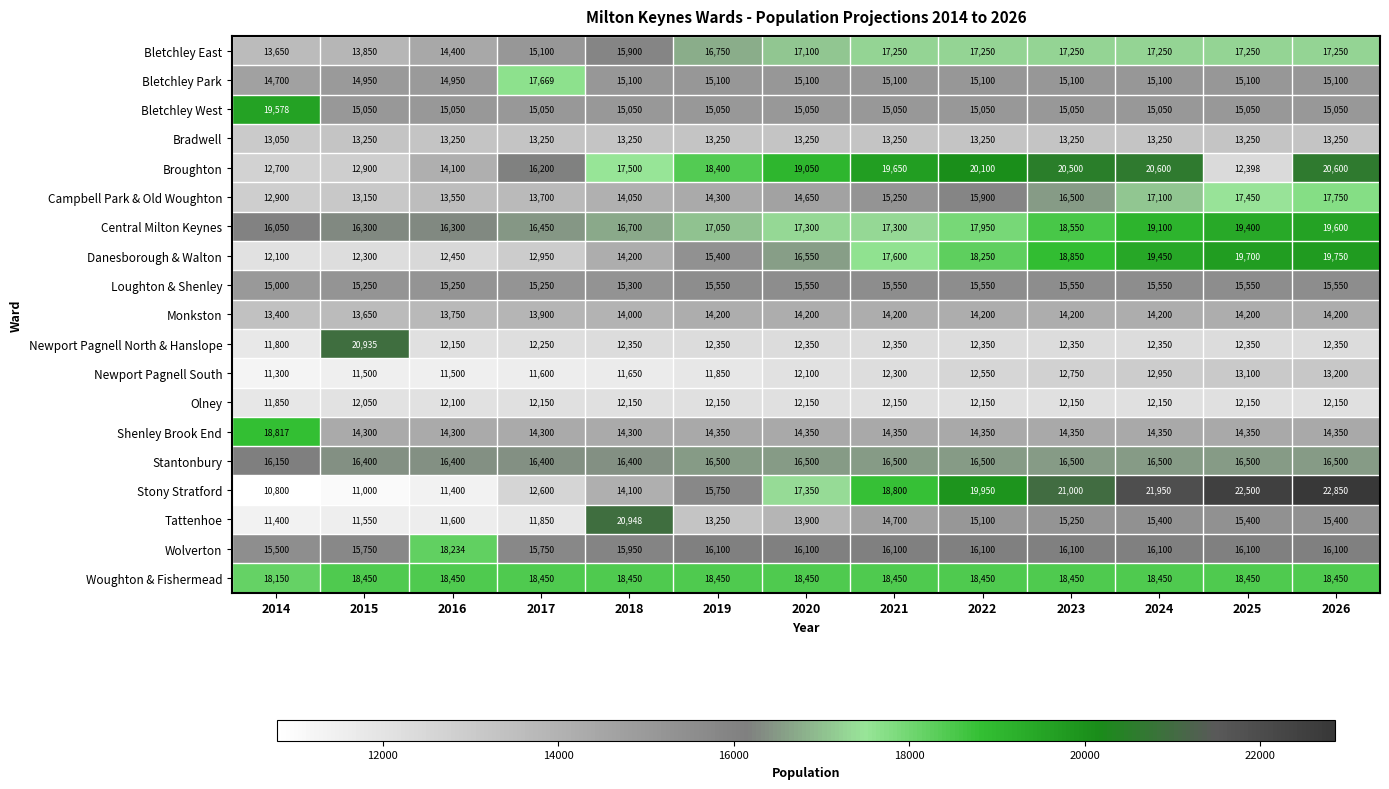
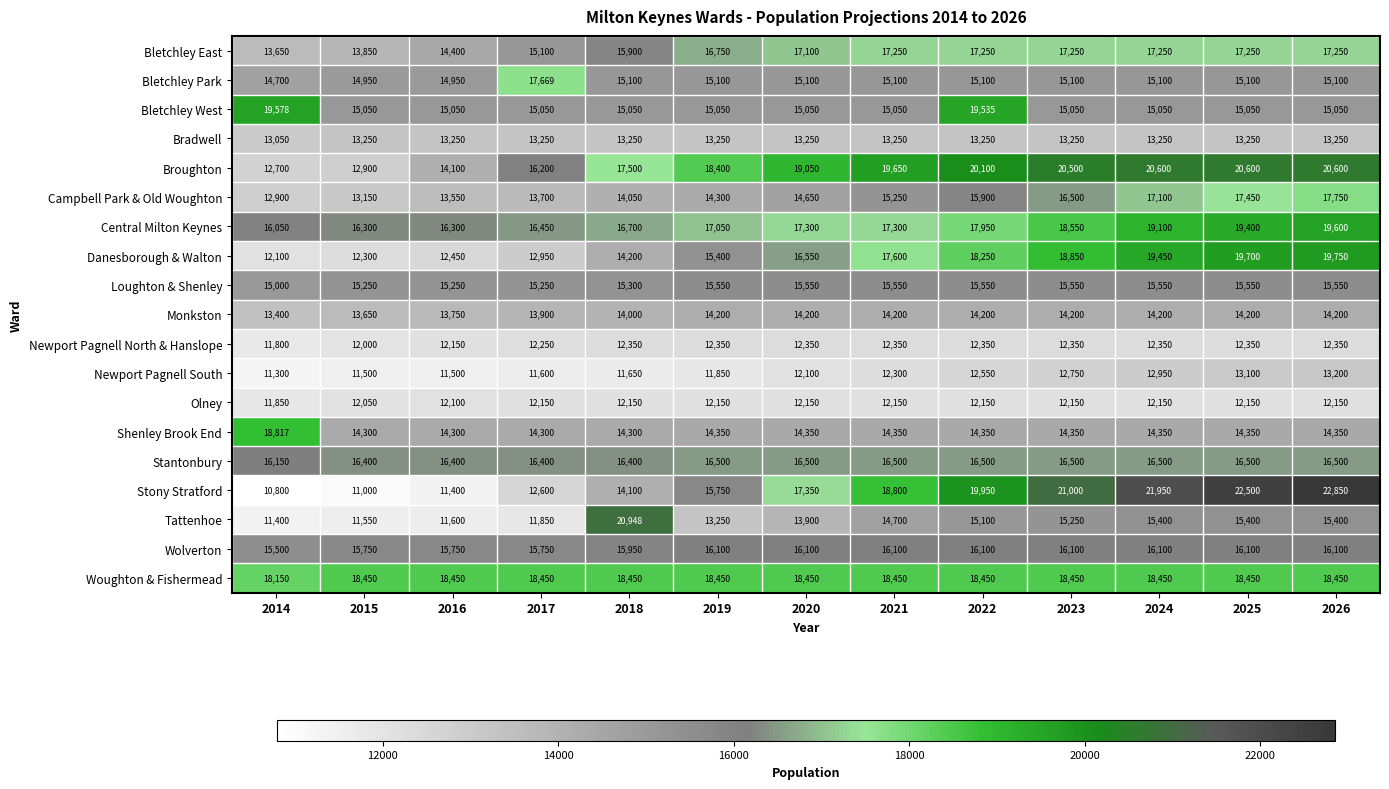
Bletchley West, 2022: 15,050 -> 19,535
Broughton, 2025: 12,398 -> 20,600
Newport Pagnell North & Hanslope, 2015: 20,935 -> 12,000
Wolverton, 2016: 18,234 -> 15,750
